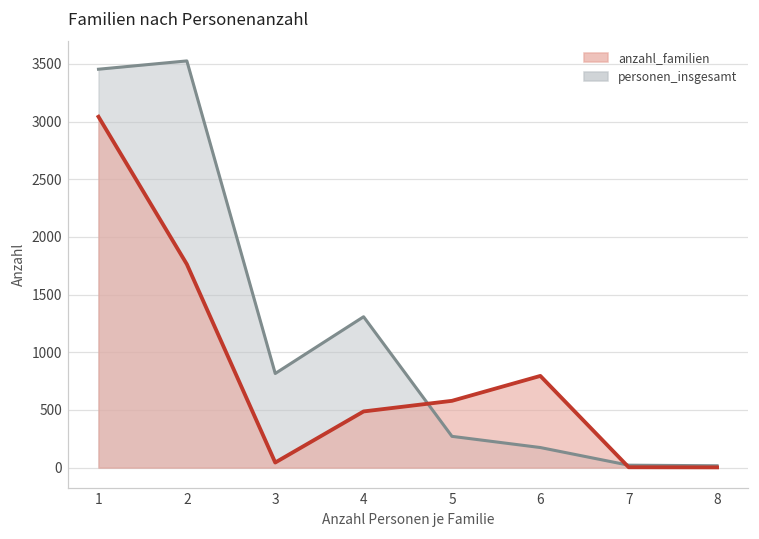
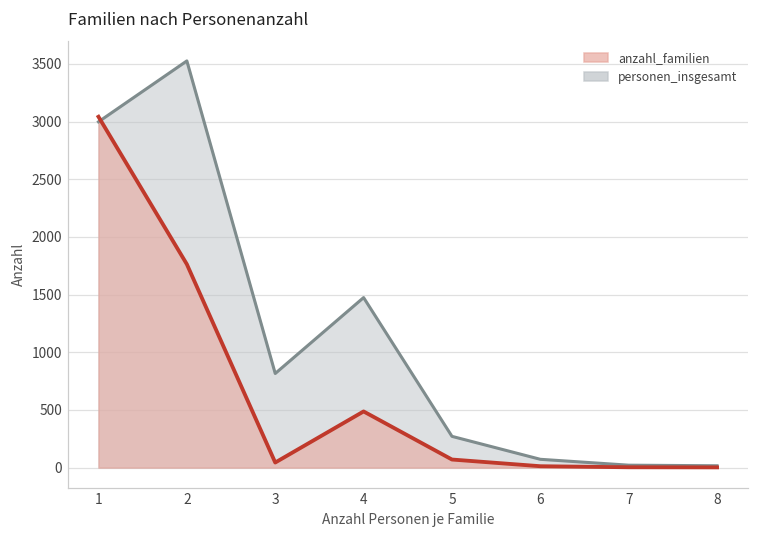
personen_insgesamt, 1: 3450 -> 3000
personen_insgesamt, 4: 1310 -> 1470
anzahl_familien, 5: 580 -> 70
personen_insgesamt, 6: 170 -> 70
anzahl_familien, 6: 800 -> 10
